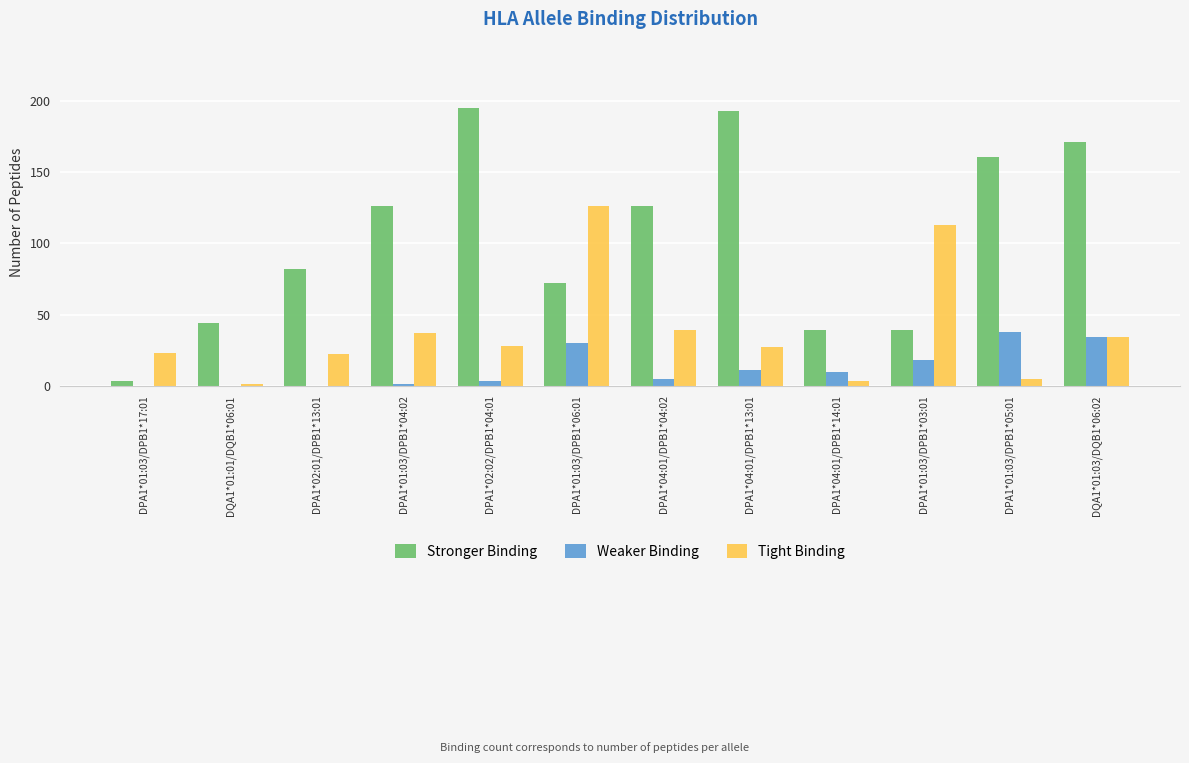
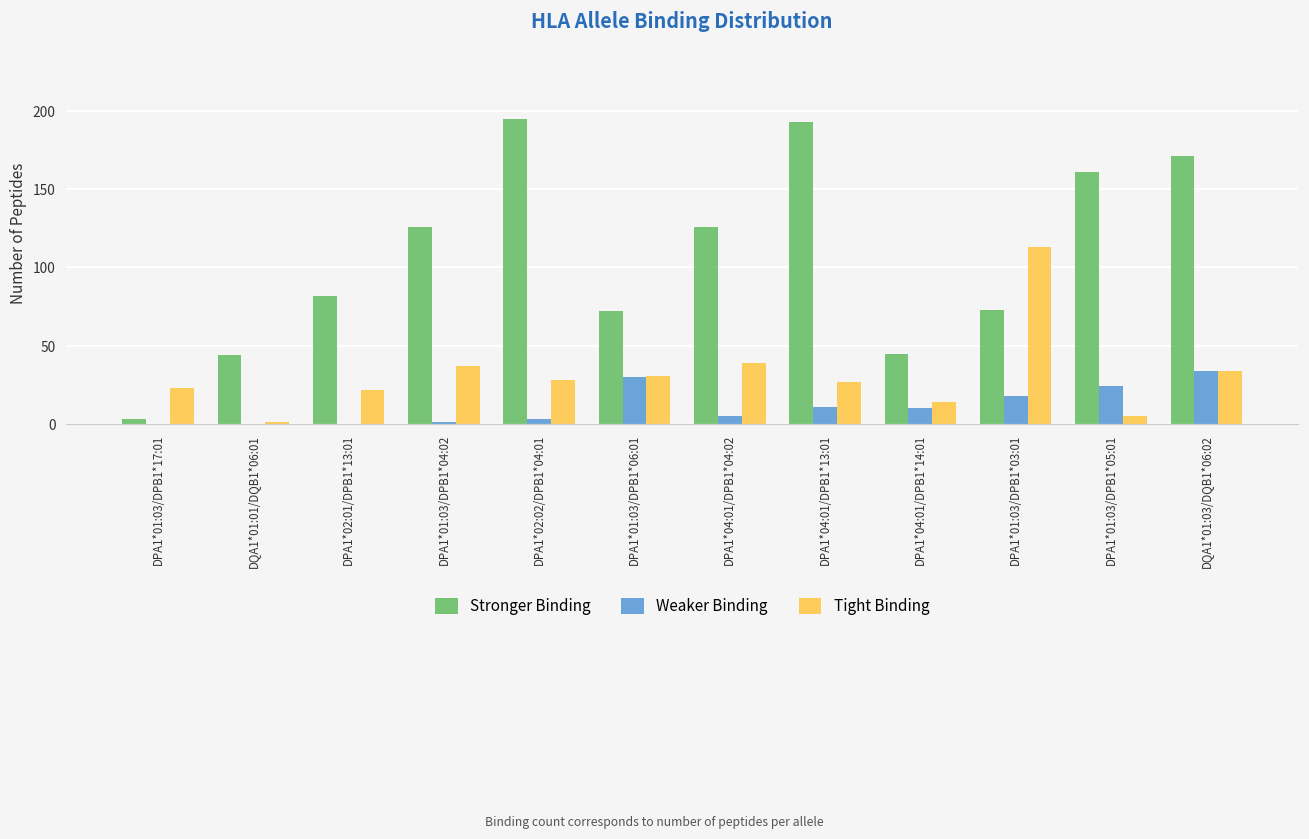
Tight Binding, DPA1*01:03/DPB1*06:01: 126 -> 31
Stronger Binding, DPA1*04:01/DPB1*14:01: 39 -> 45
Tight Binding, DPA1*04:01/DPB1*14:01: 3 -> 14
Stronger Binding, DPA1*01:03/DPB1*03:01: 39 -> 73
Weaker Binding, DPA1*01:03/DPB1*05:01: 38 -> 24
